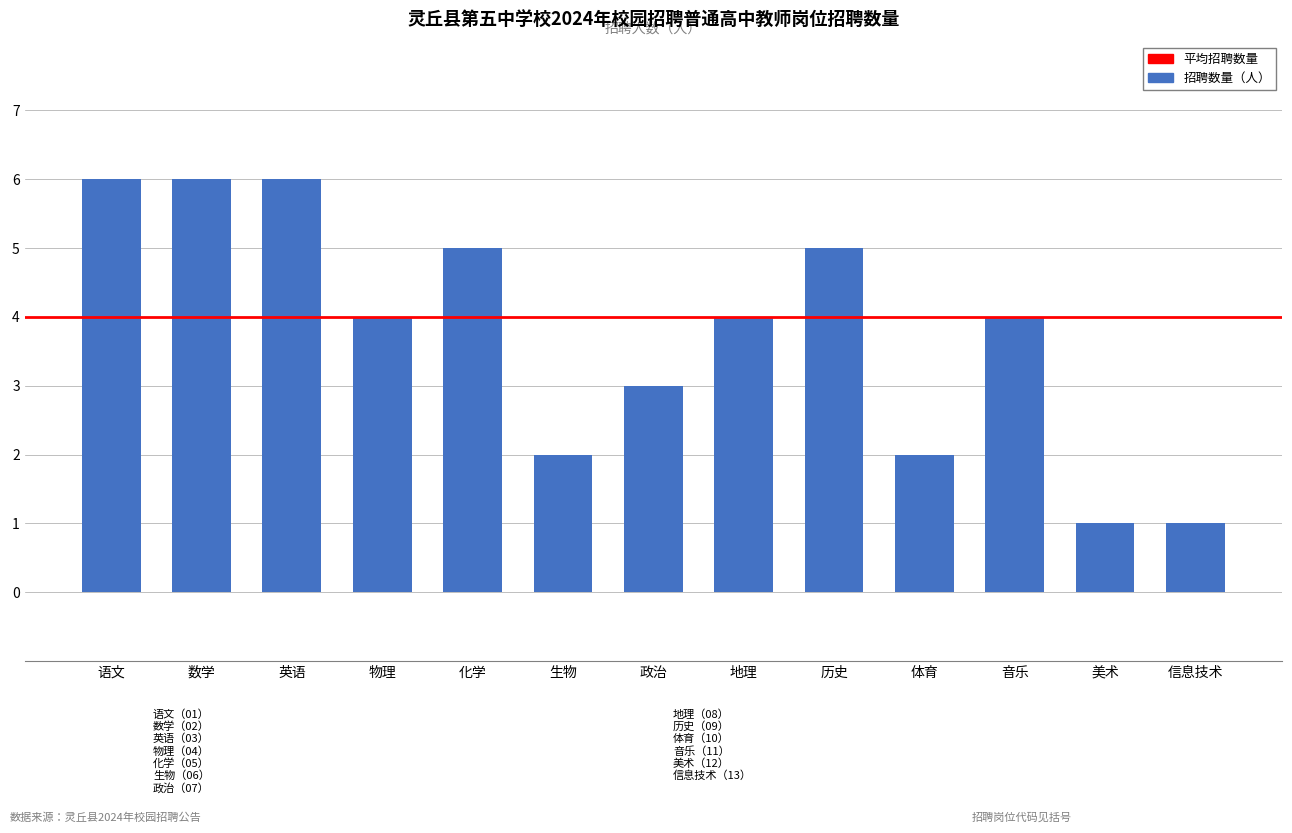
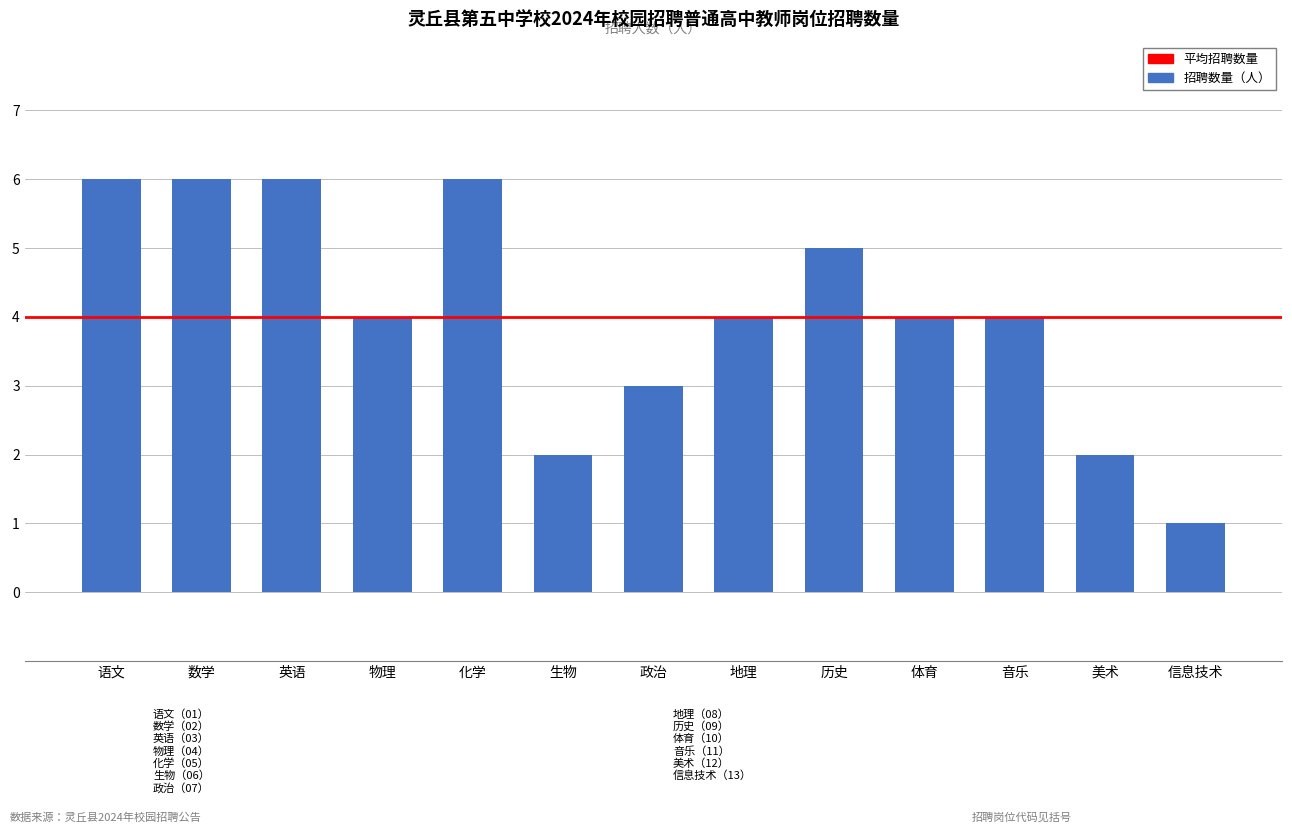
化学: 5 -> 6
体育: 2 -> 4
美术: 1 -> 2
